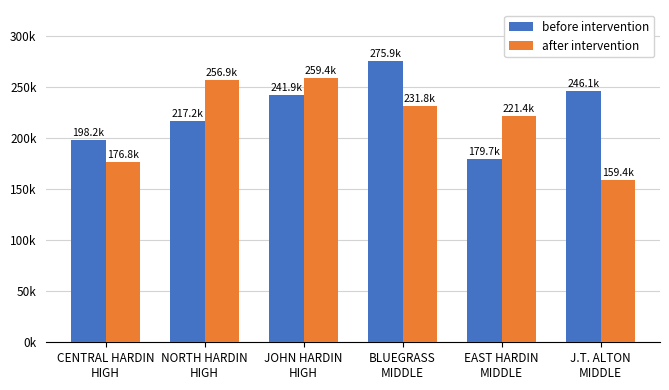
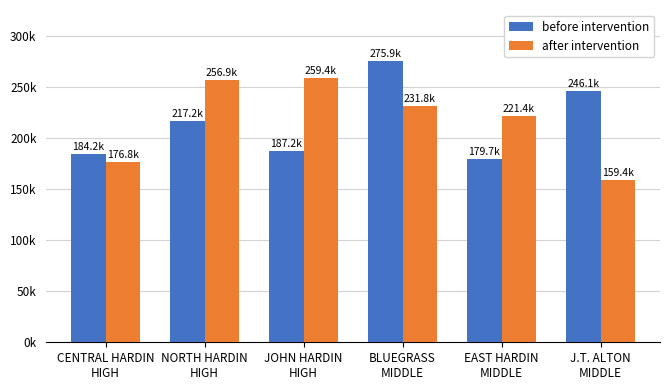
before intervention, CENTRAL HARDIN HIGH: 198.2k -> 184.2k
before intervention, JOHN HARDIN HIGH: 241.9k -> 187.2k
